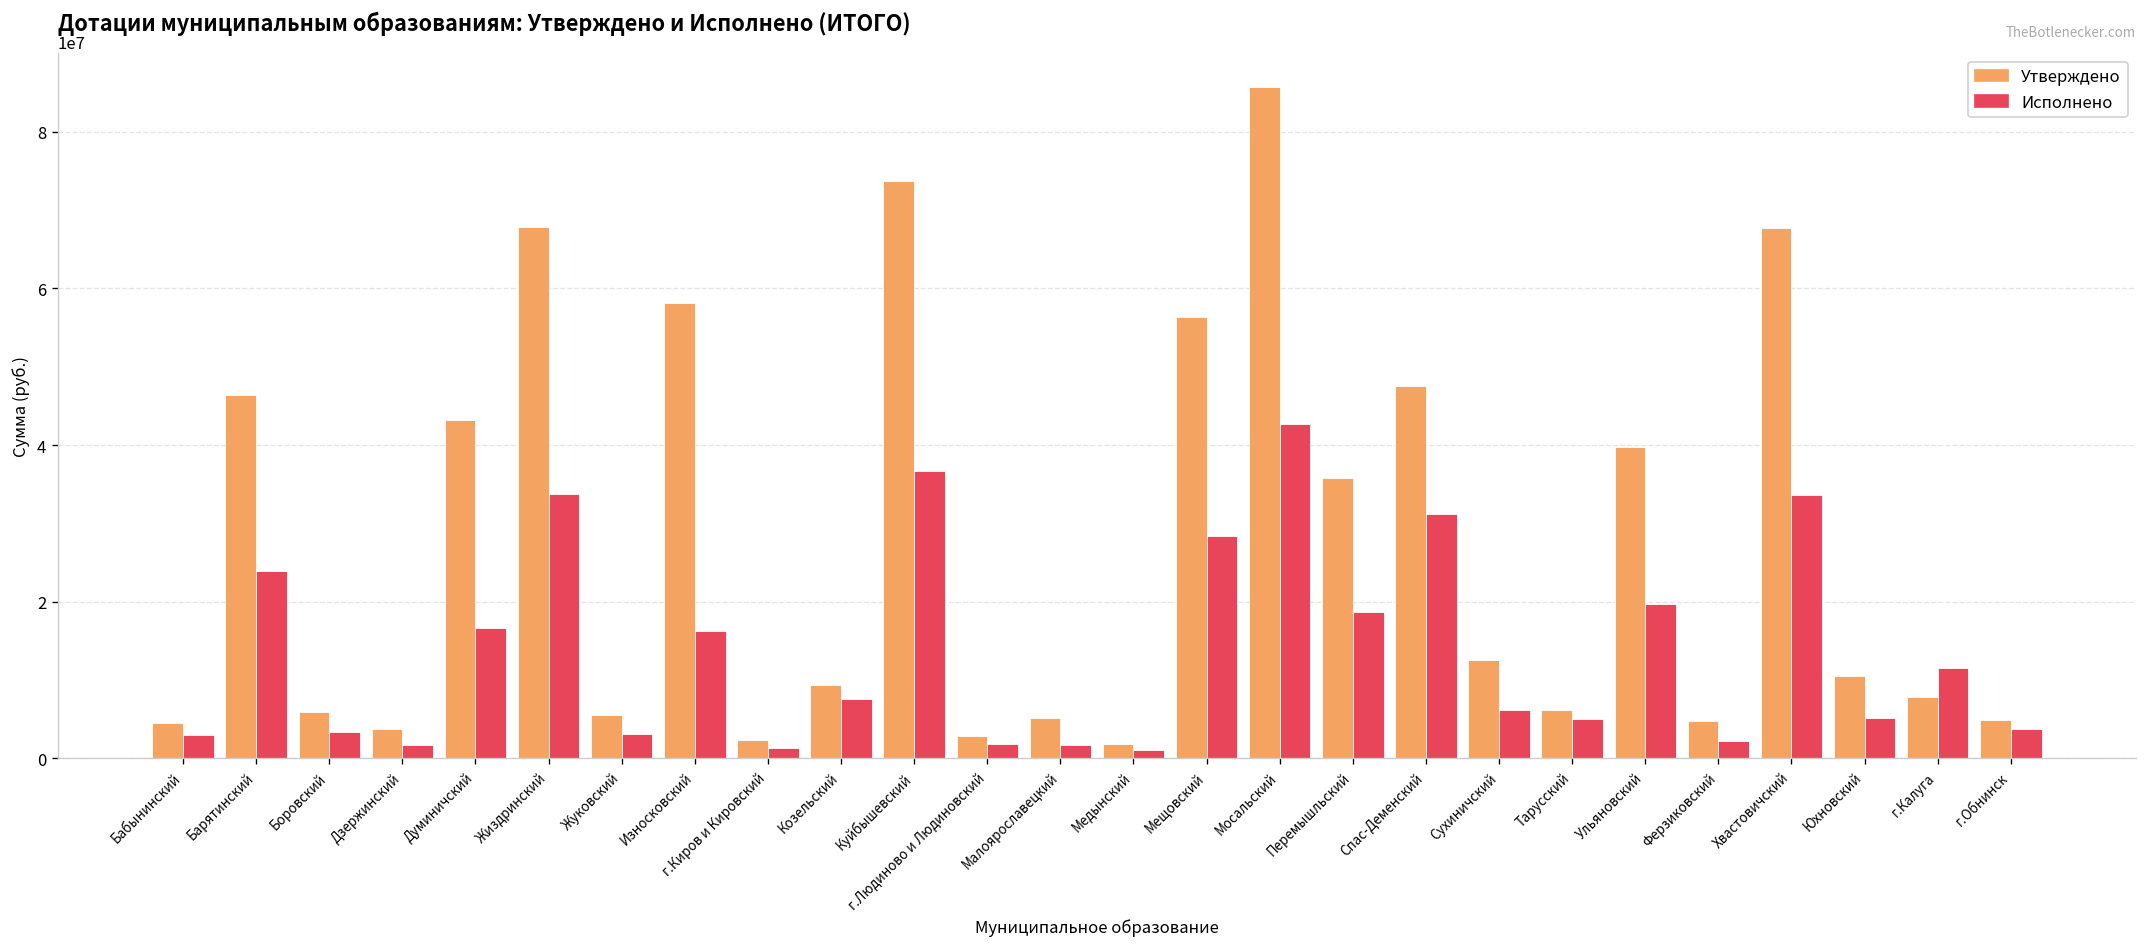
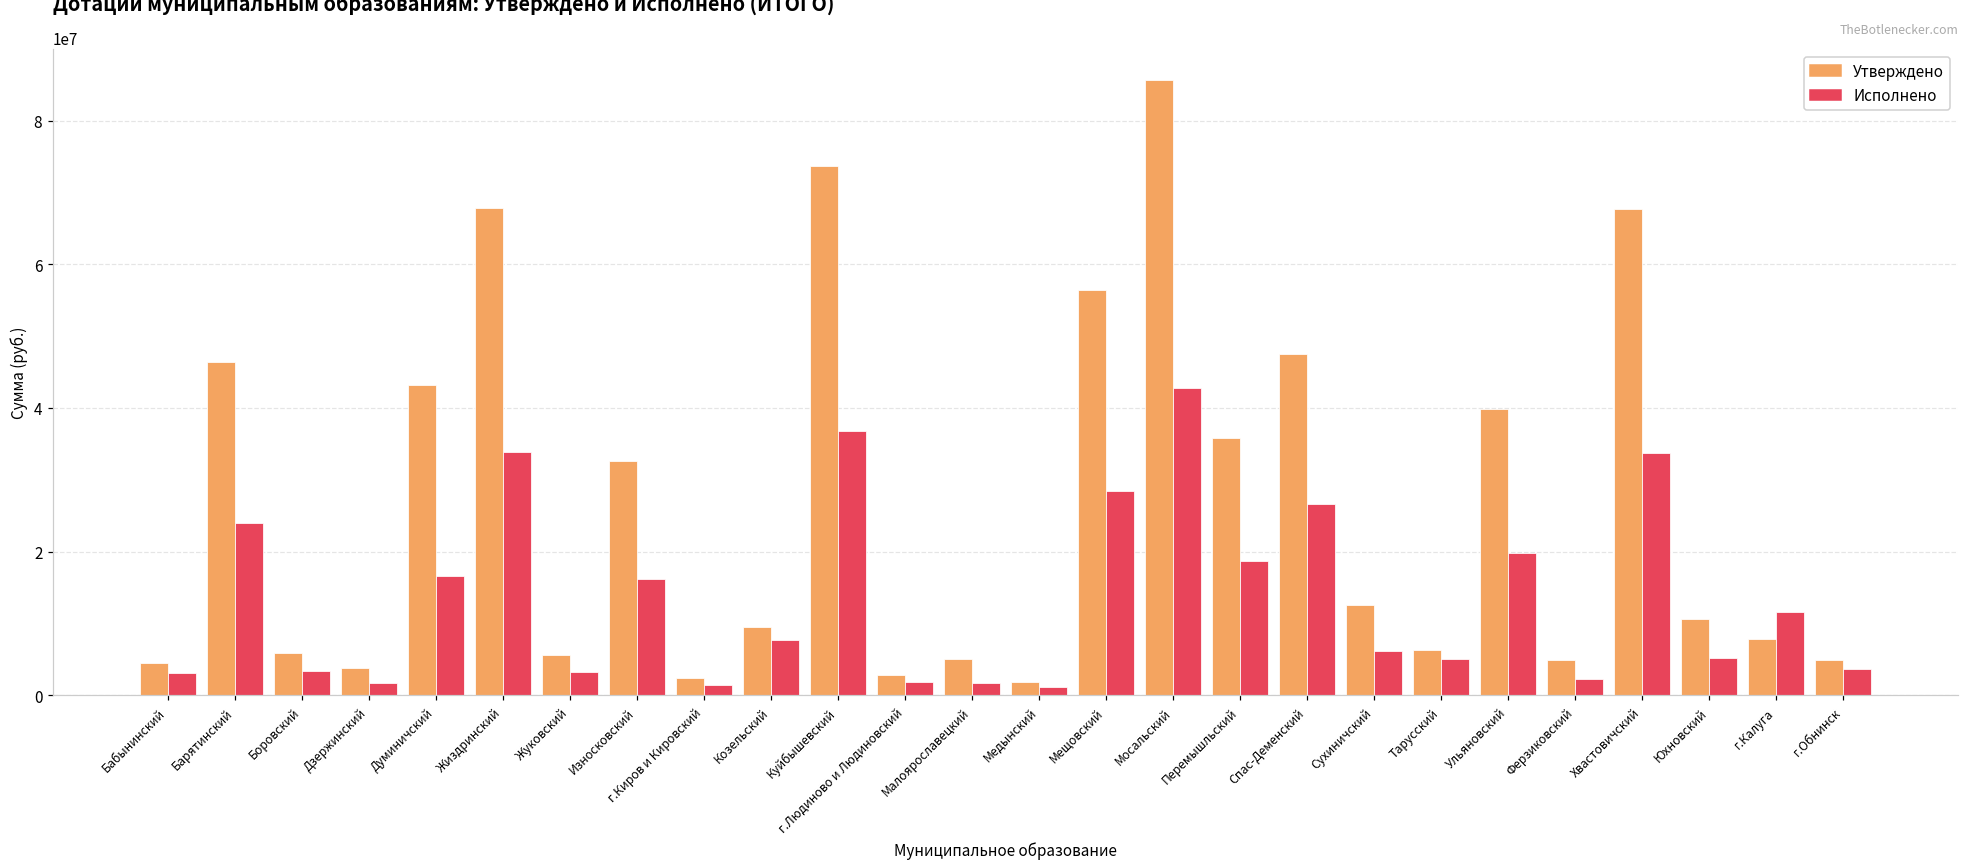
Утверждено, Износковский: 58000000 -> 33000000
Исполнено, Спас-Деменский: 31000000 -> 27000000
